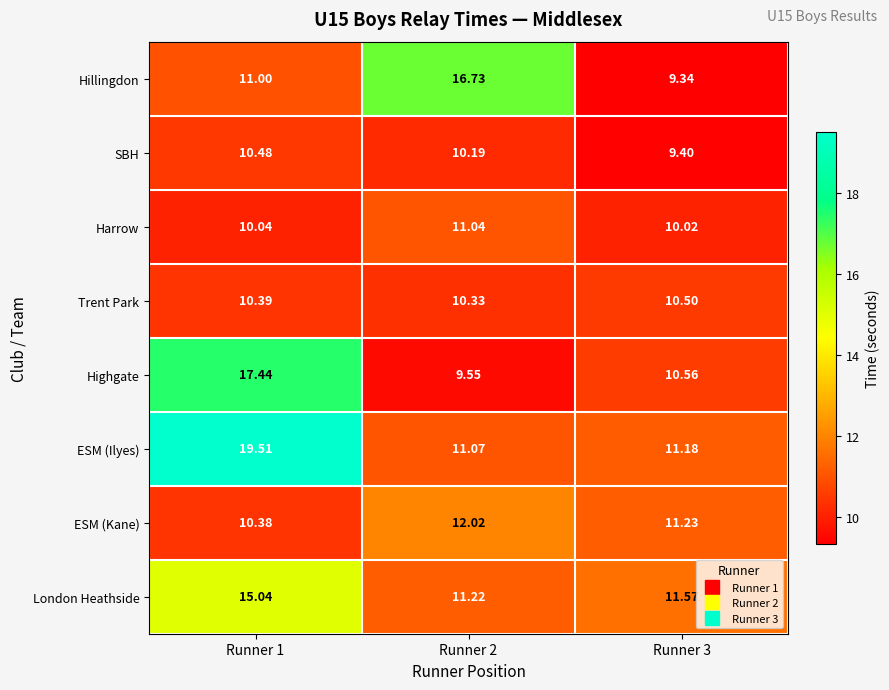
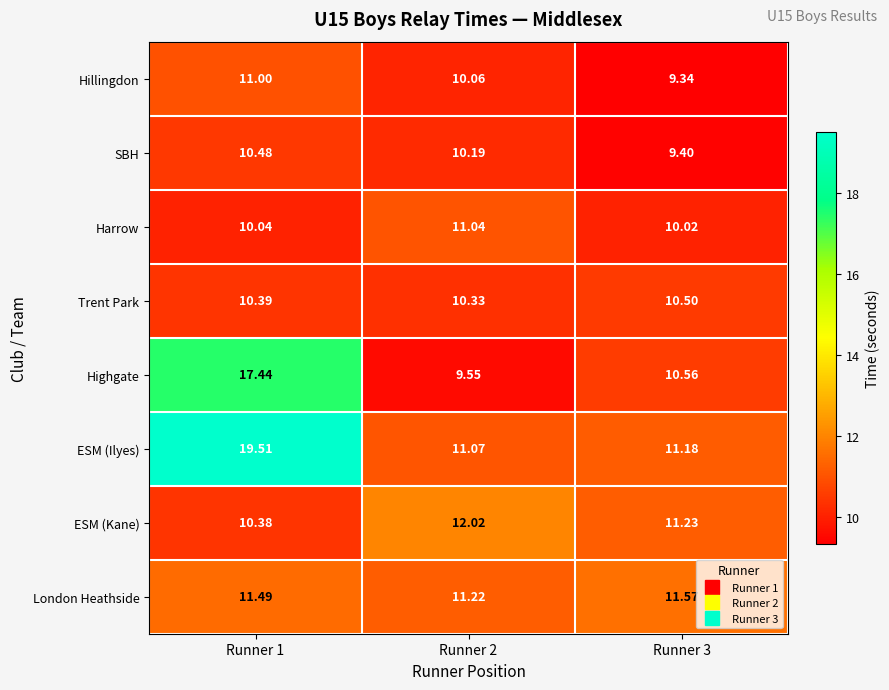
Hillingdon, Runner 2: 16.73 -> 10.06
London Heathside, Runner 1: 15.04 -> 11.49
